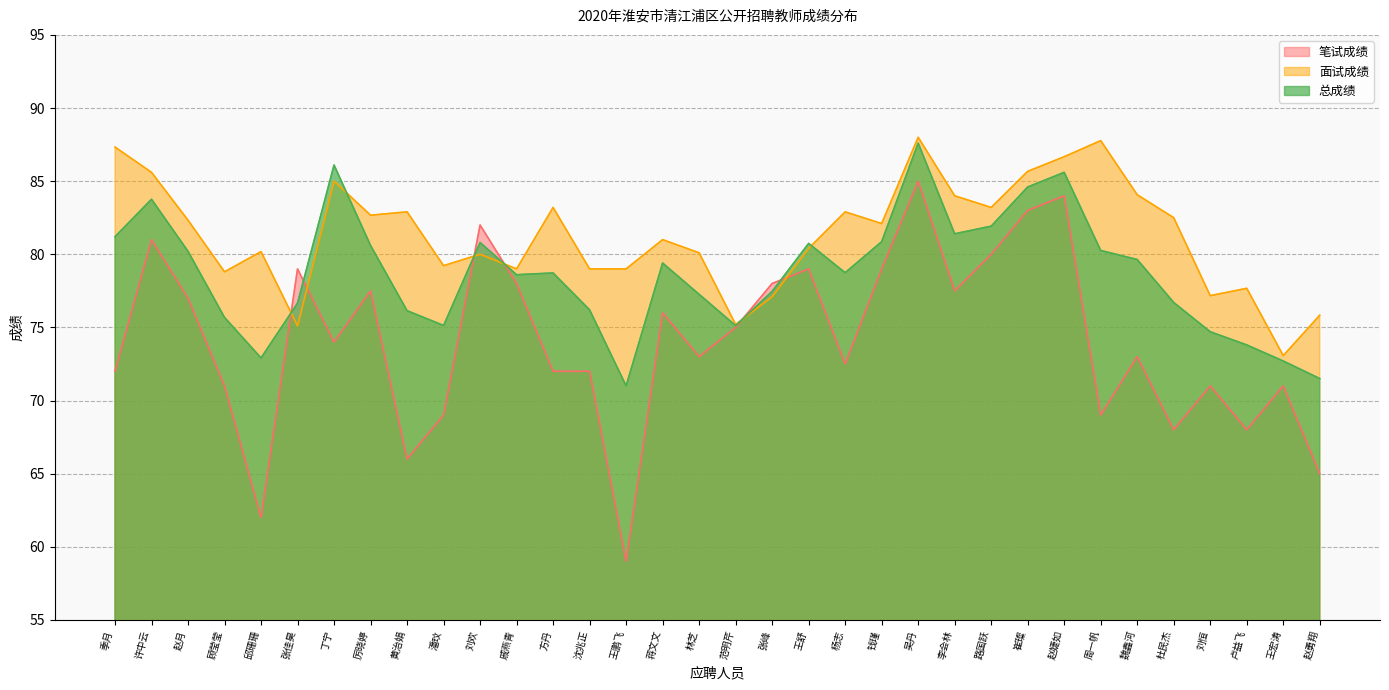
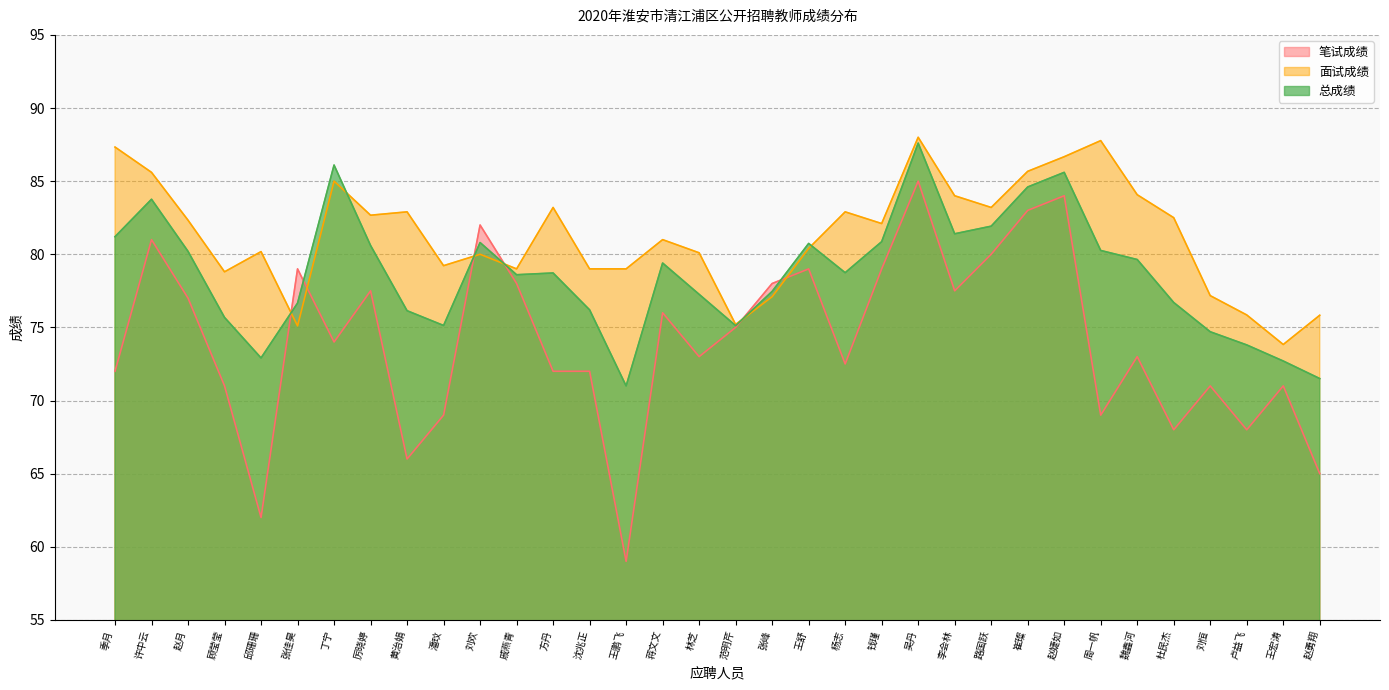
面试成绩, 卢益飞: 77.7 -> 75.9
面试成绩, 王宏涛: 73.1 -> 73.8
